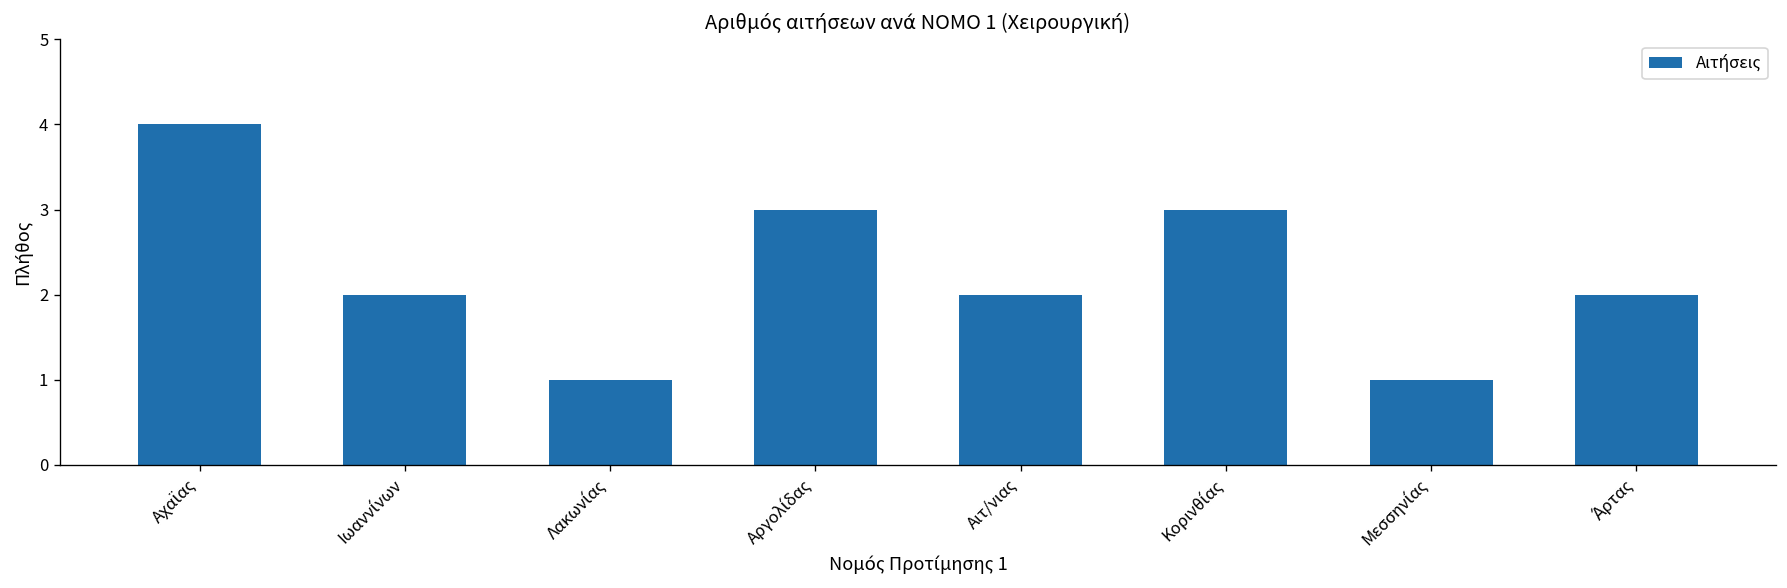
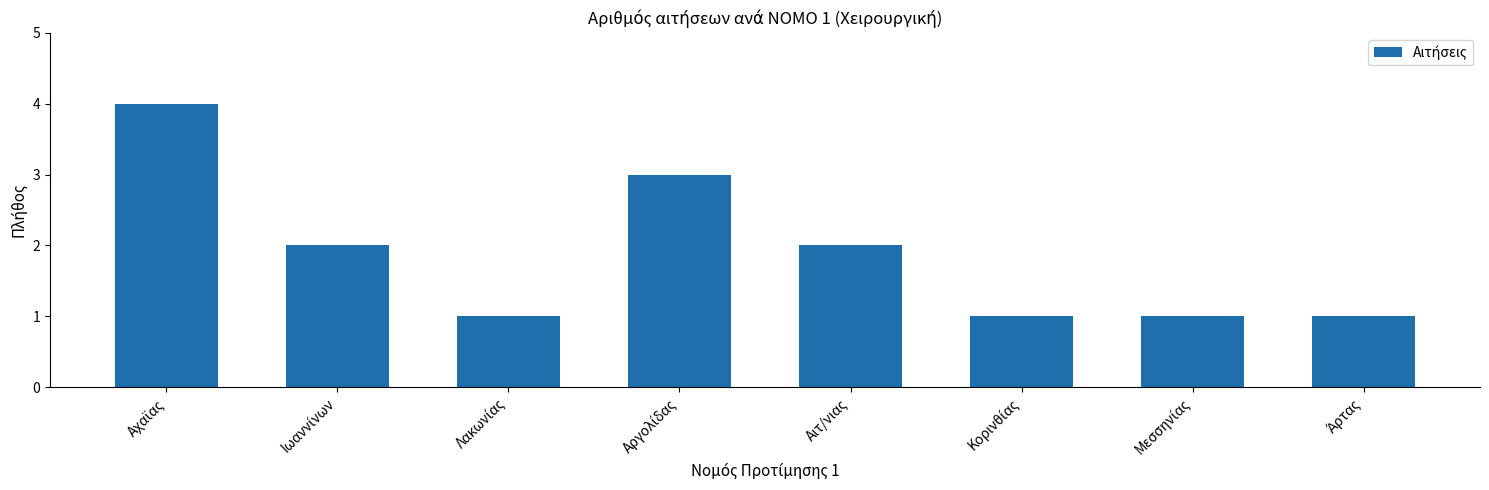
Κορινθίας: 3 -> 1
Άρτας: 2 -> 1
